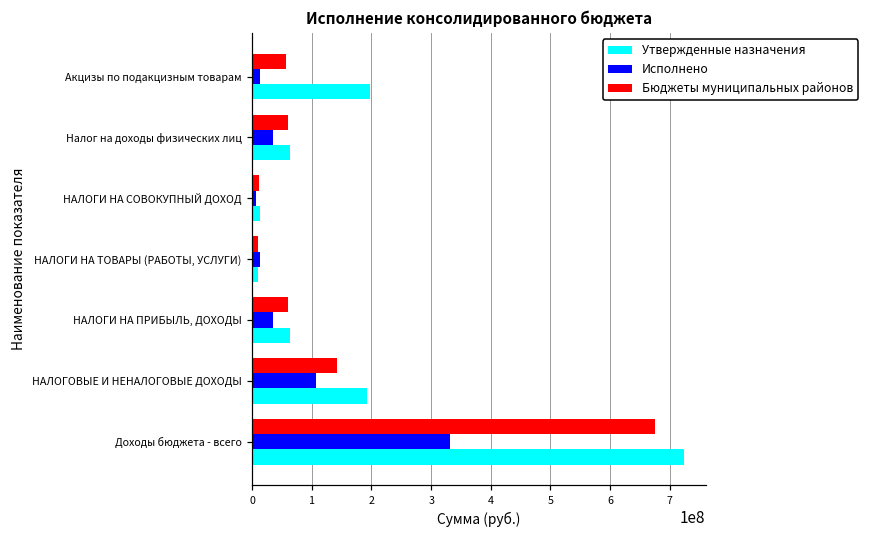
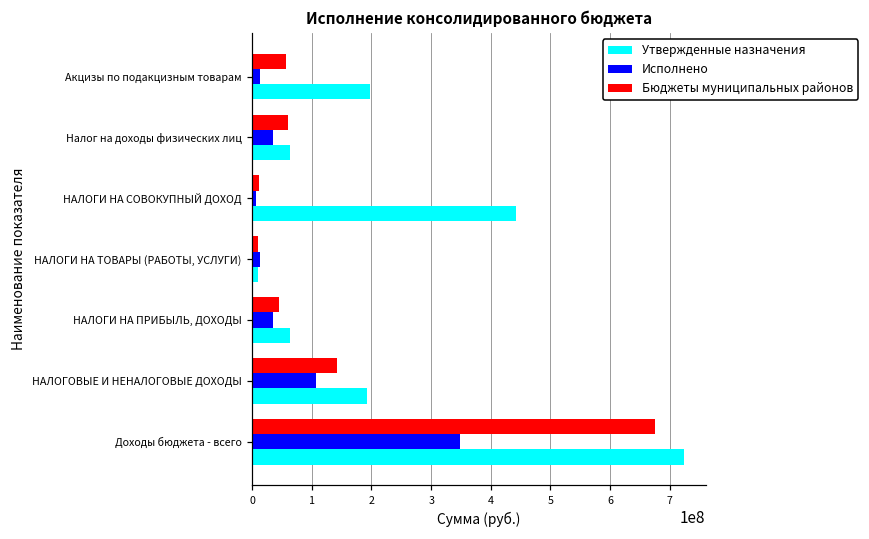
Утвержденные назначения, НАЛОГИ НА СОВОКУПНЫЙ ДОХОД: 10000000 -> 440000000
Бюджеты муниципальных районов, НАЛОГИ НА ПРИБЫЛЬ, ДОХОДЫ: 60000000 -> 40000000
Исполнено, Доходы бюджета - всего: 330000000 -> 350000000
